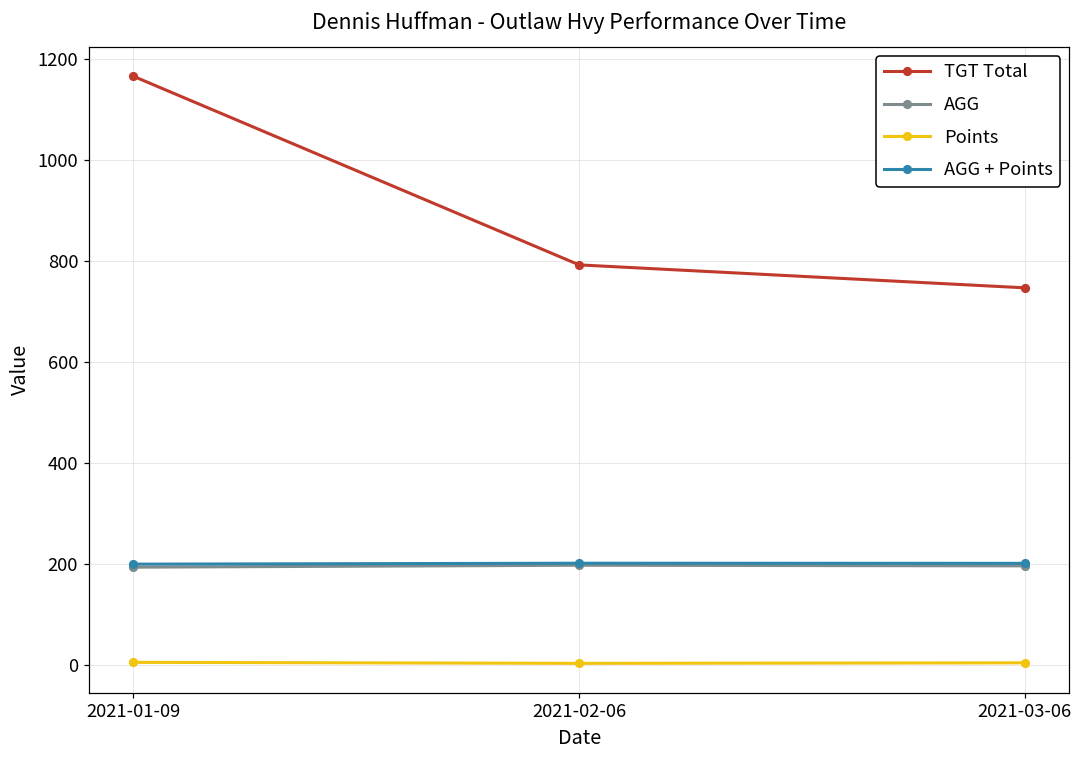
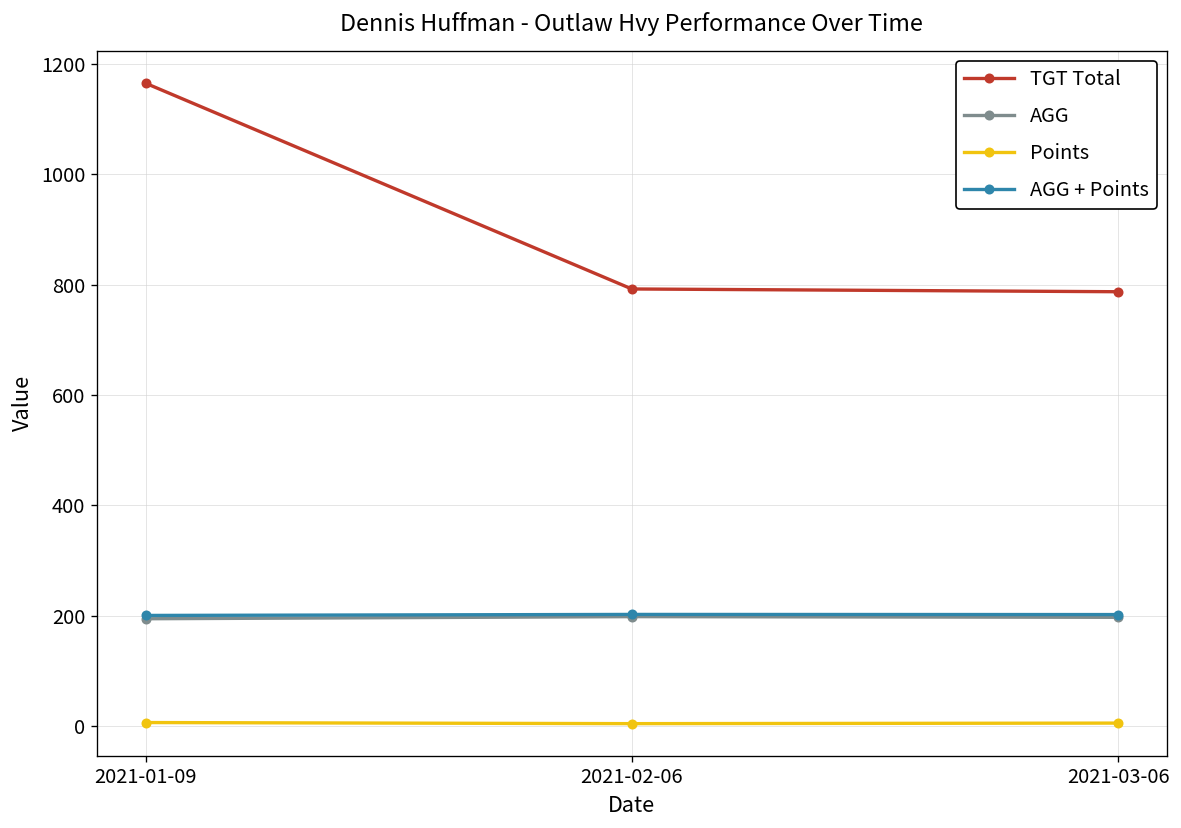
TGT Total, 2021-03-06: 750 -> 790
